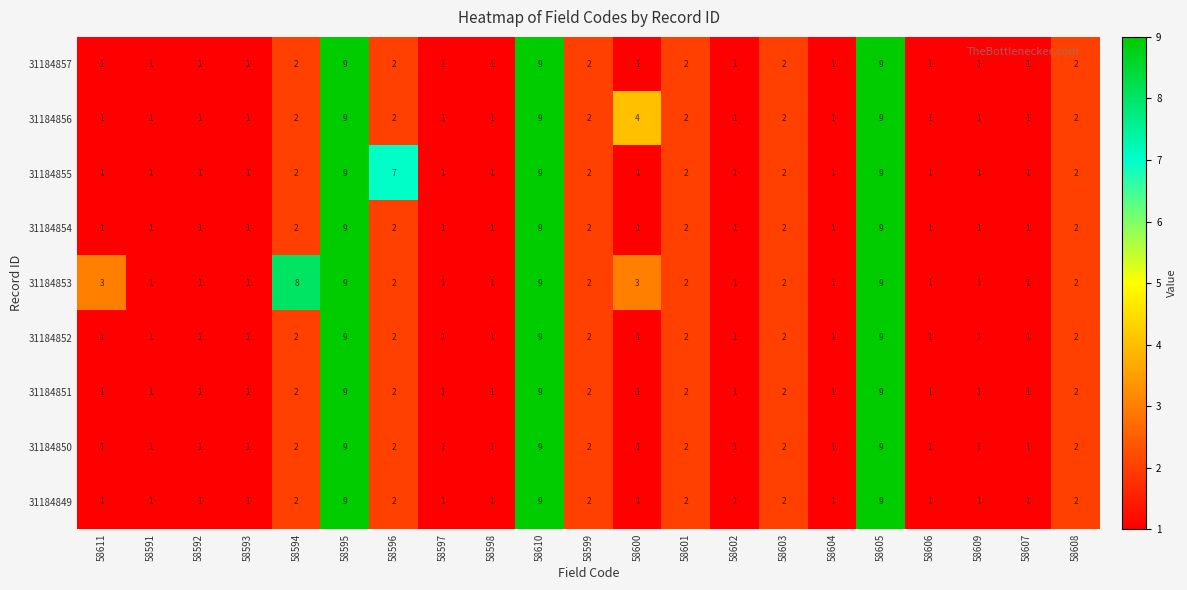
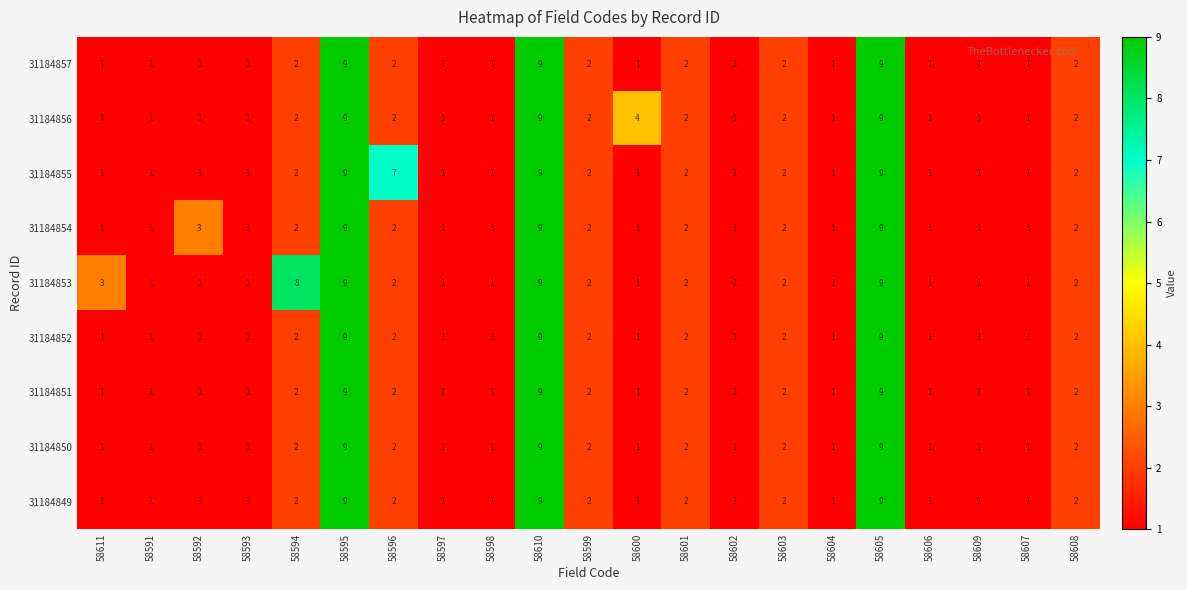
31184854, 58592: 1 -> 3
31184853, 58600: 3 -> 1
